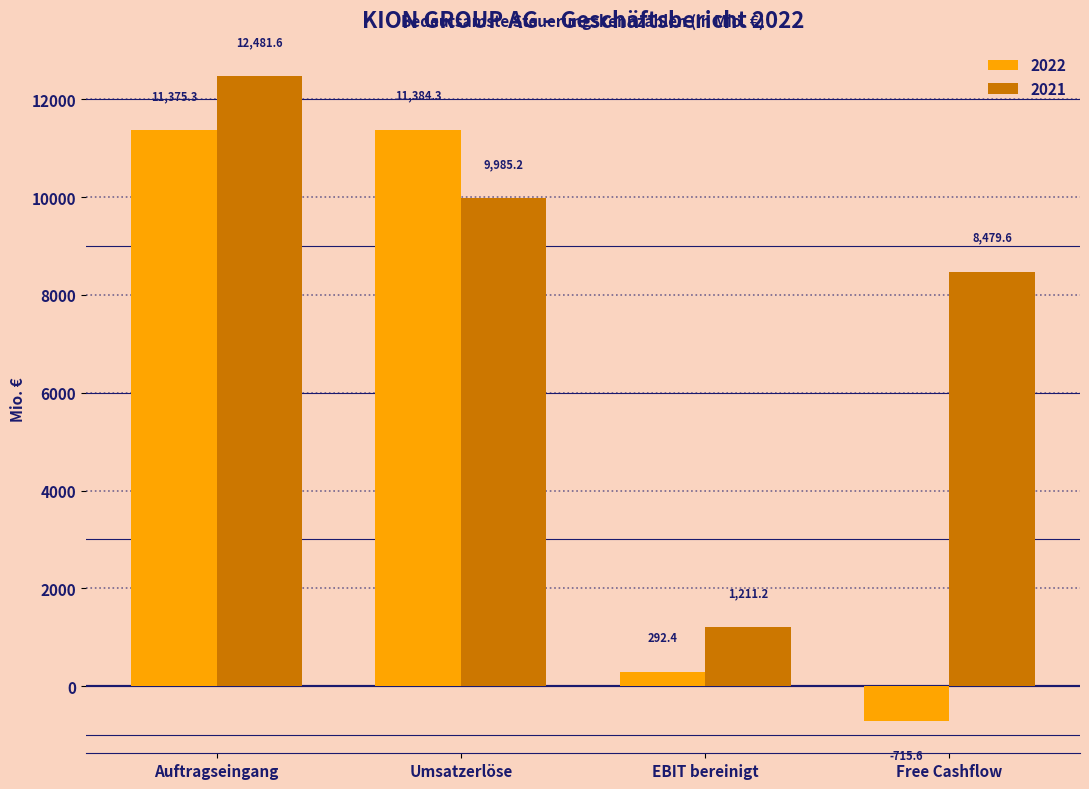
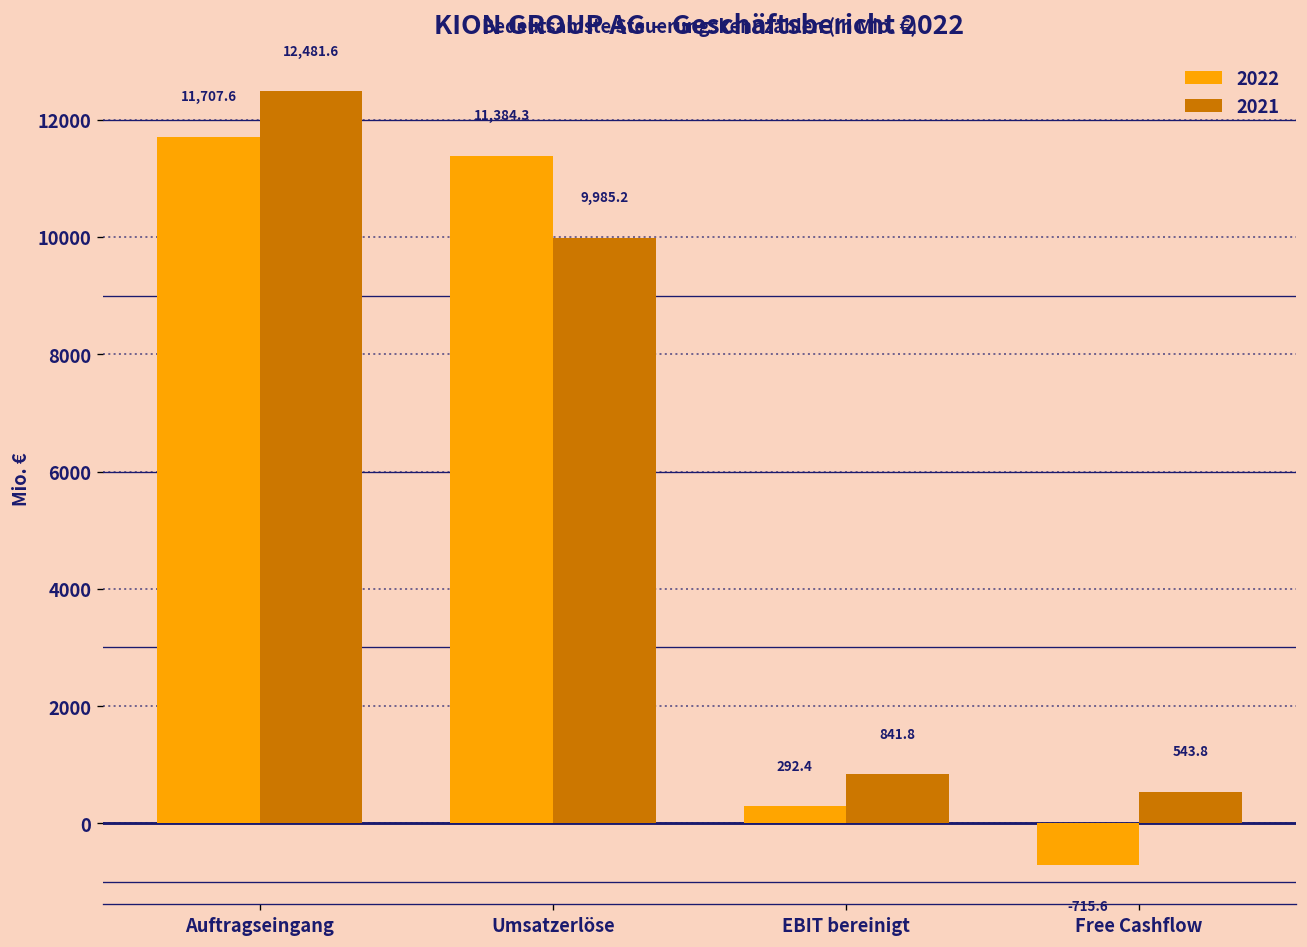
2022, Auftragseingang: 11,375.3 -> 11,707.6
2021, EBIT bereinigt: 1,211.2 -> 841.8
2021, Free Cashflow: 8,479.6 -> 543.8
